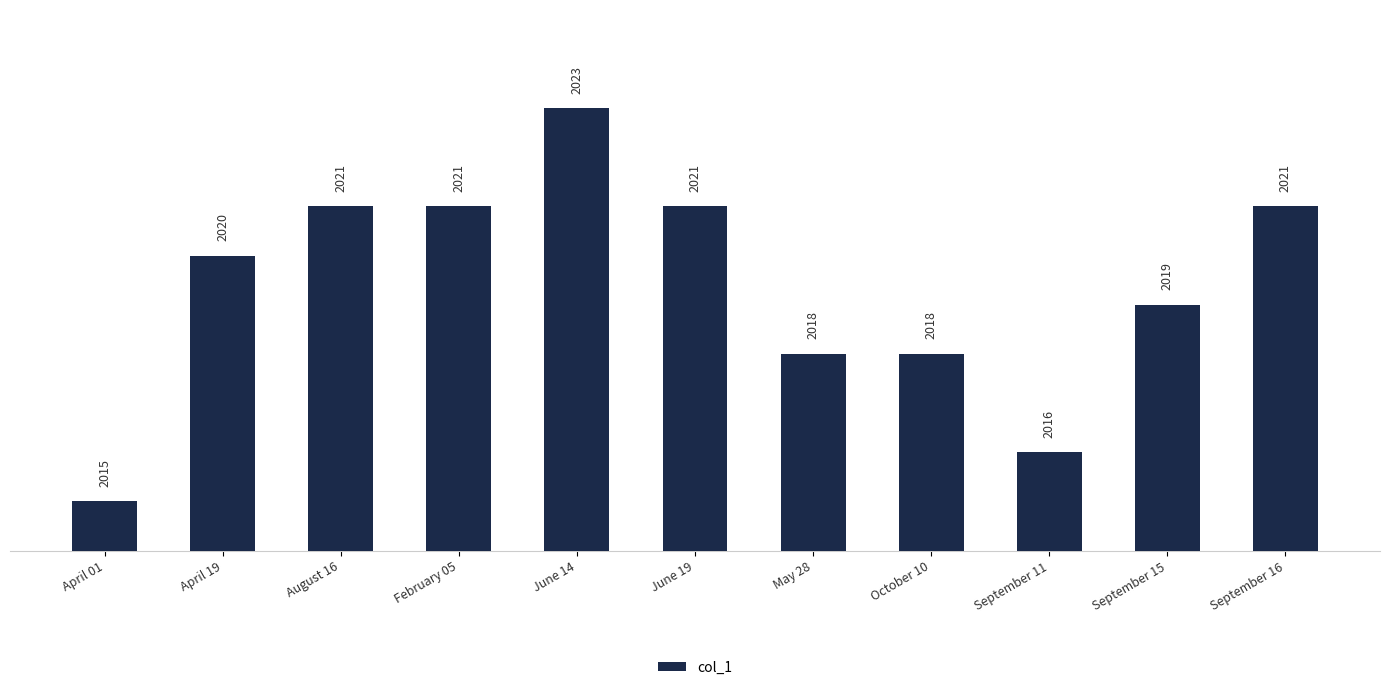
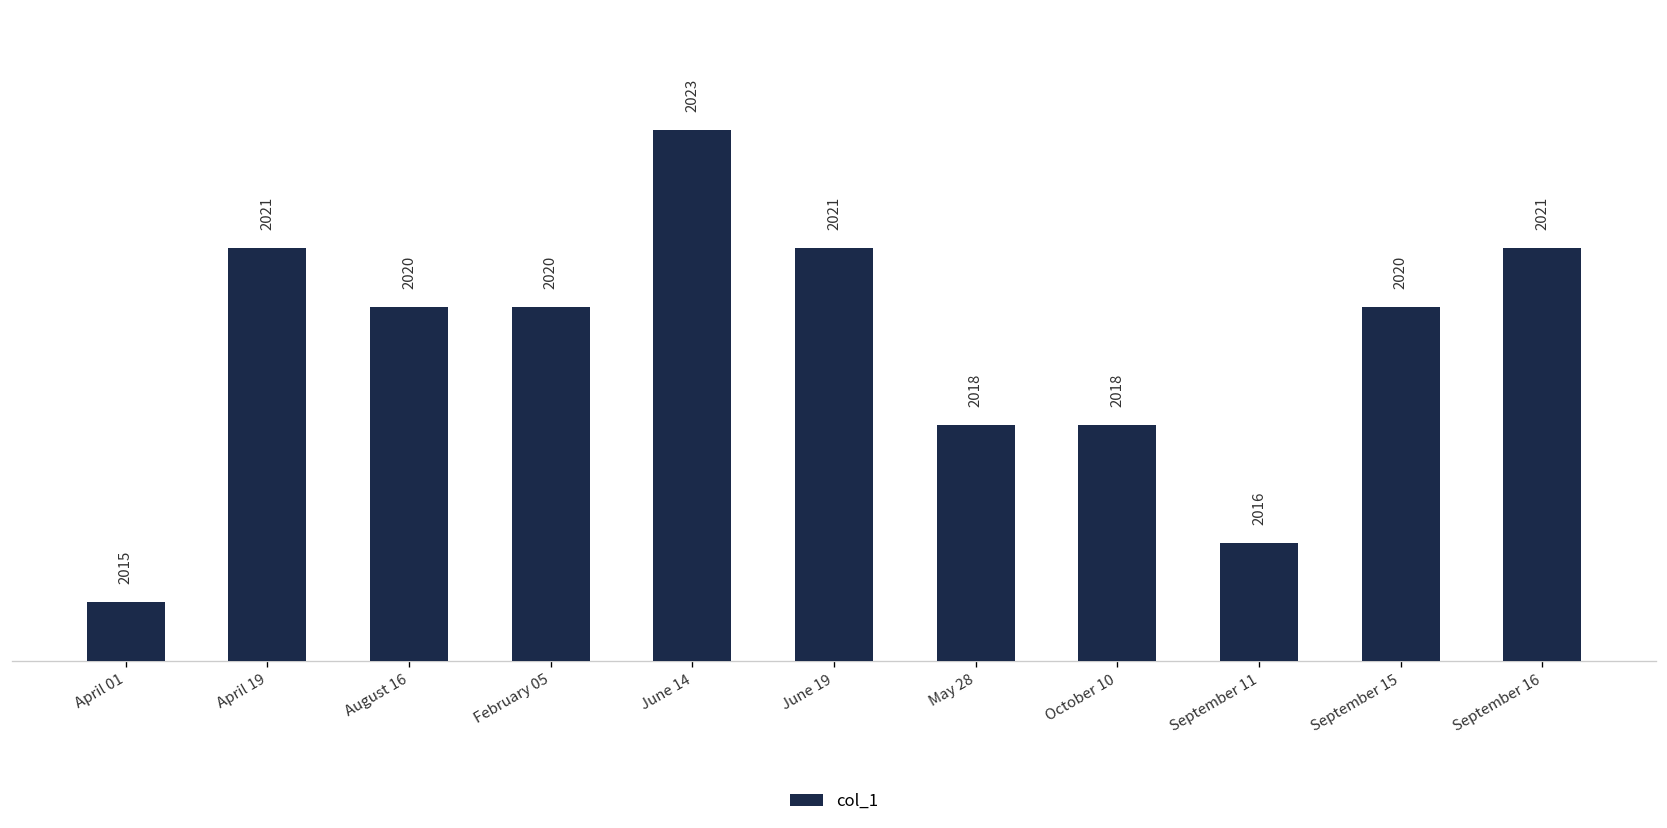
April 19: 2020 -> 2021
August 16: 2021 -> 2020
February 05: 2021 -> 2020
September 15: 2019 -> 2020
